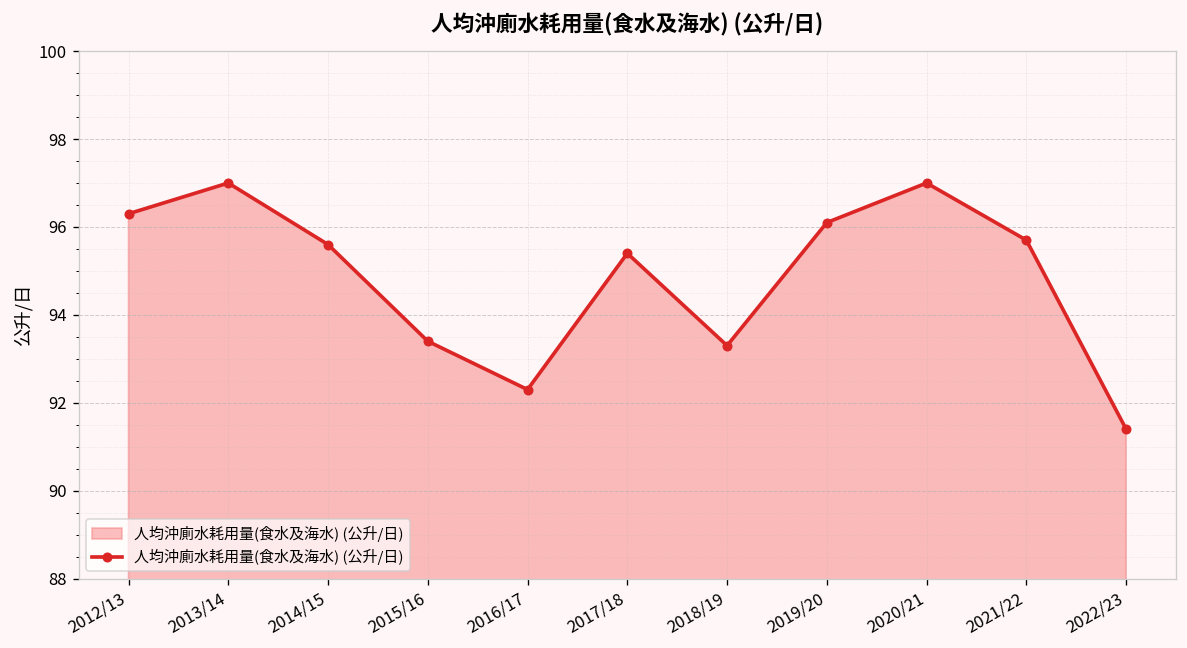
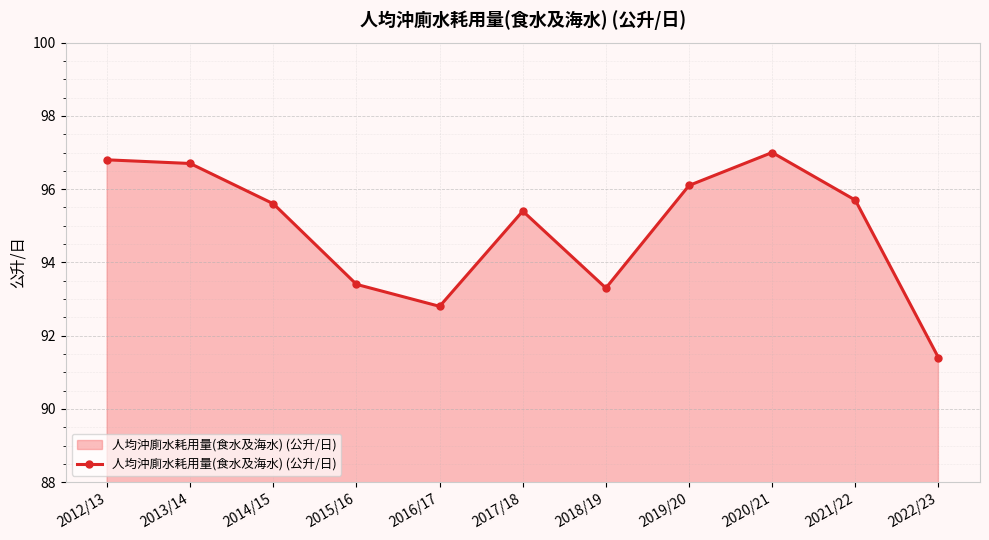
2012/13: 96.3 -> 96.8
2013/14: 97.0 -> 96.7
2016/17: 92.3 -> 92.8
